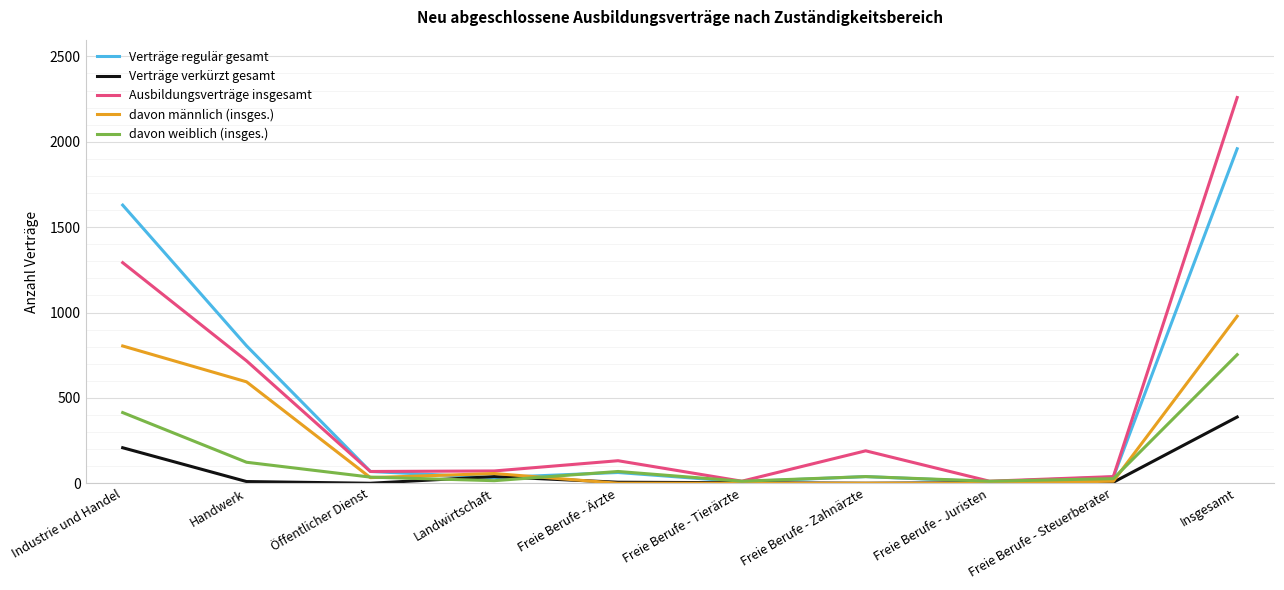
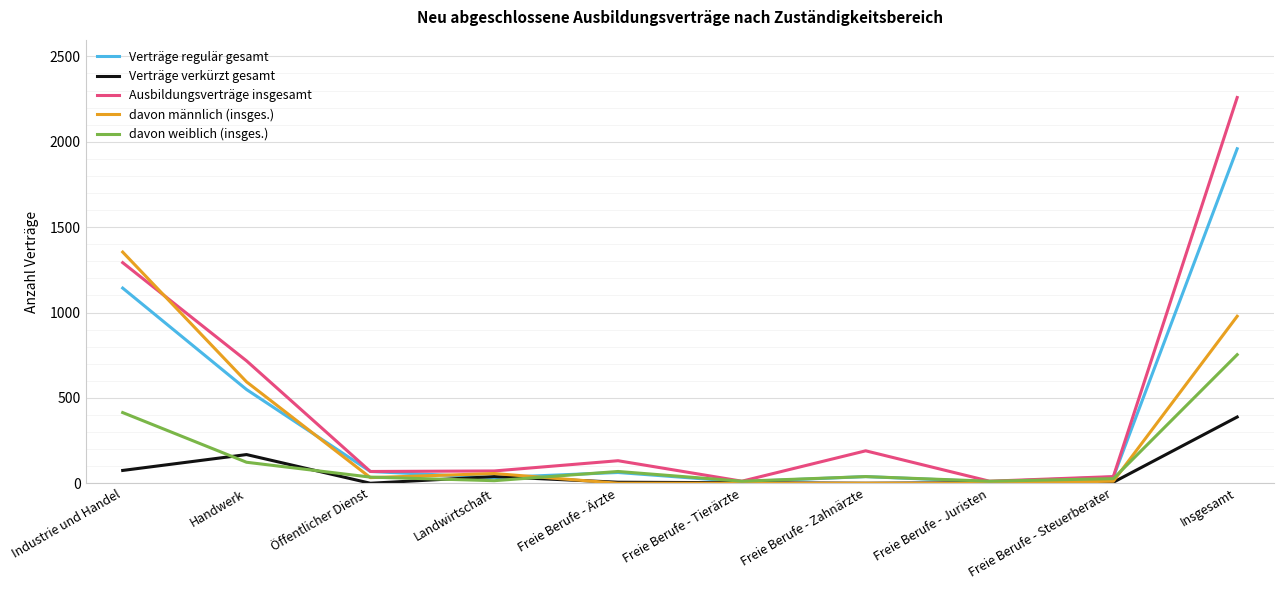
Verträge regulär gesamt, Industrie und Handel: 1630 -> 1140
Verträge verkürzt gesamt, Industrie und Handel: 210 -> 80
davon männlich (insges.), Industrie und Handel: 800 -> 1350
Verträge regulär gesamt, Handwerk: 810 -> 550
Verträge verkürzt gesamt, Handwerk: 10 -> 170
